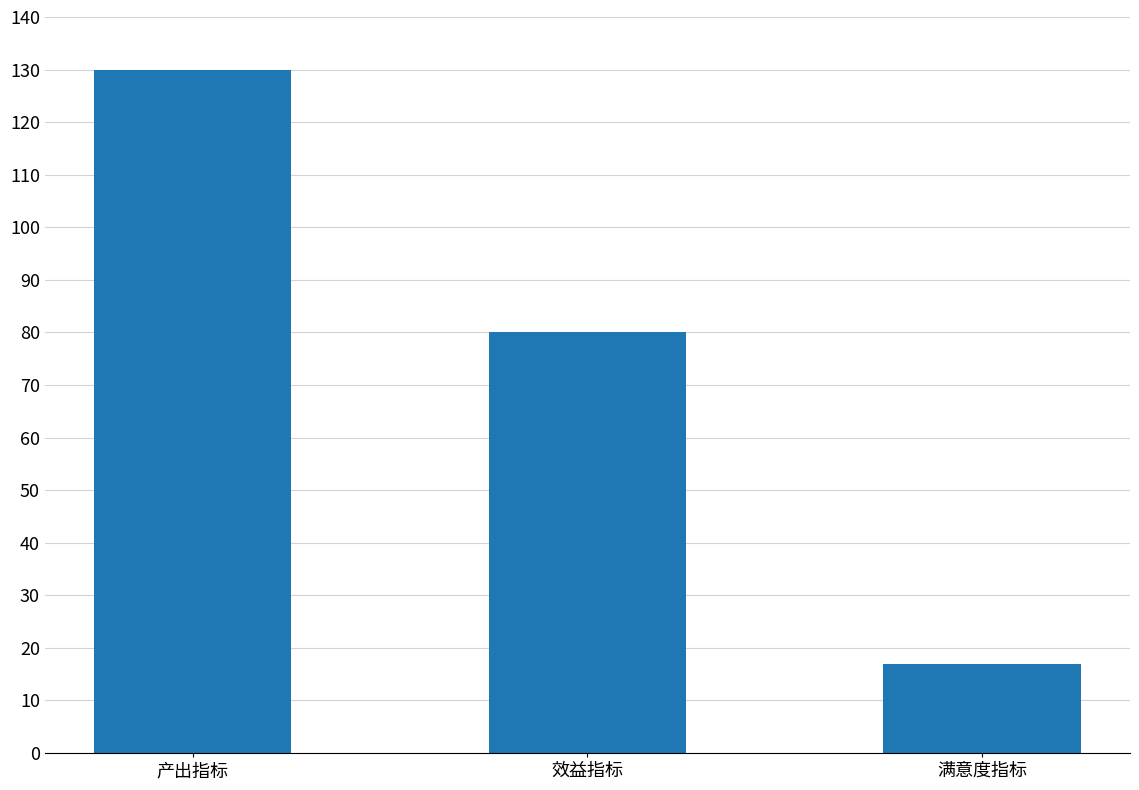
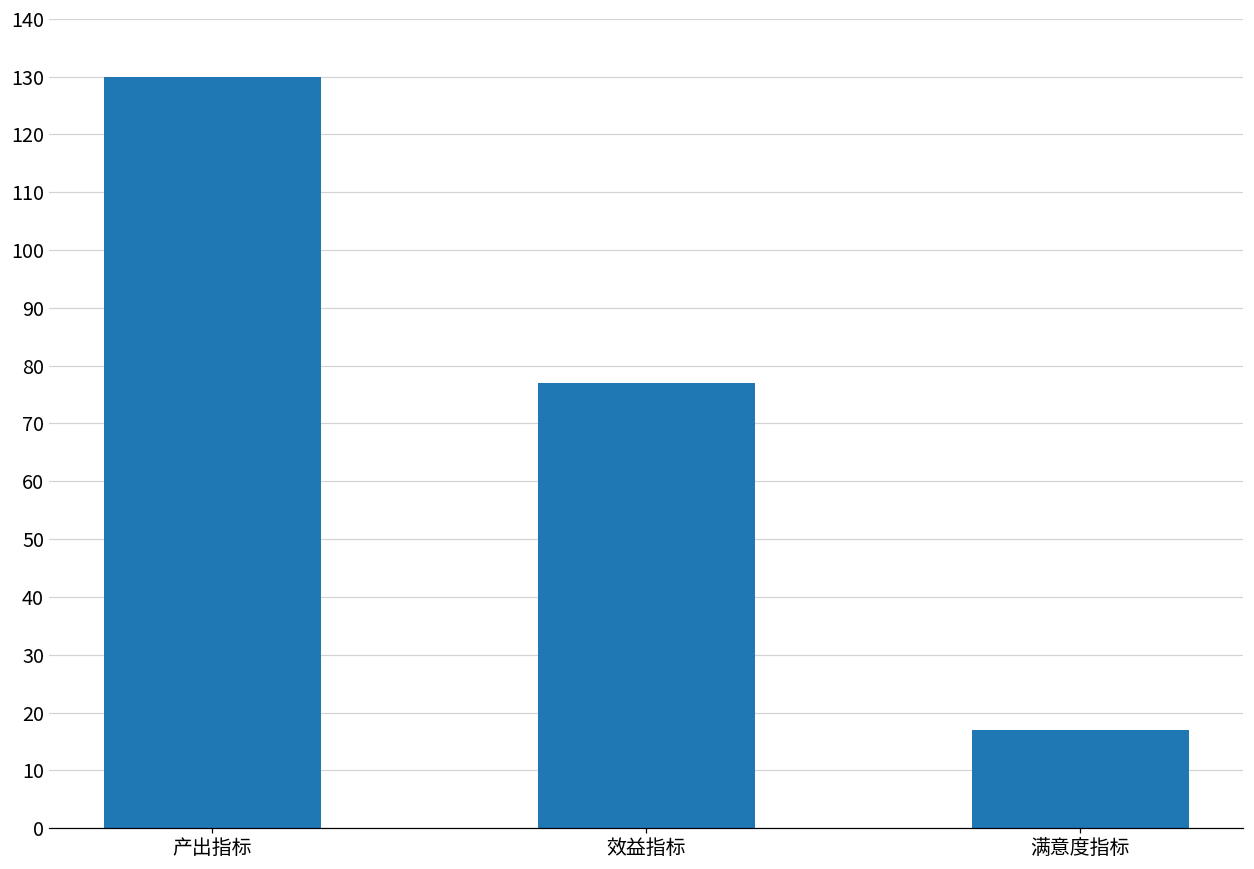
效益指标: 80 -> 77
